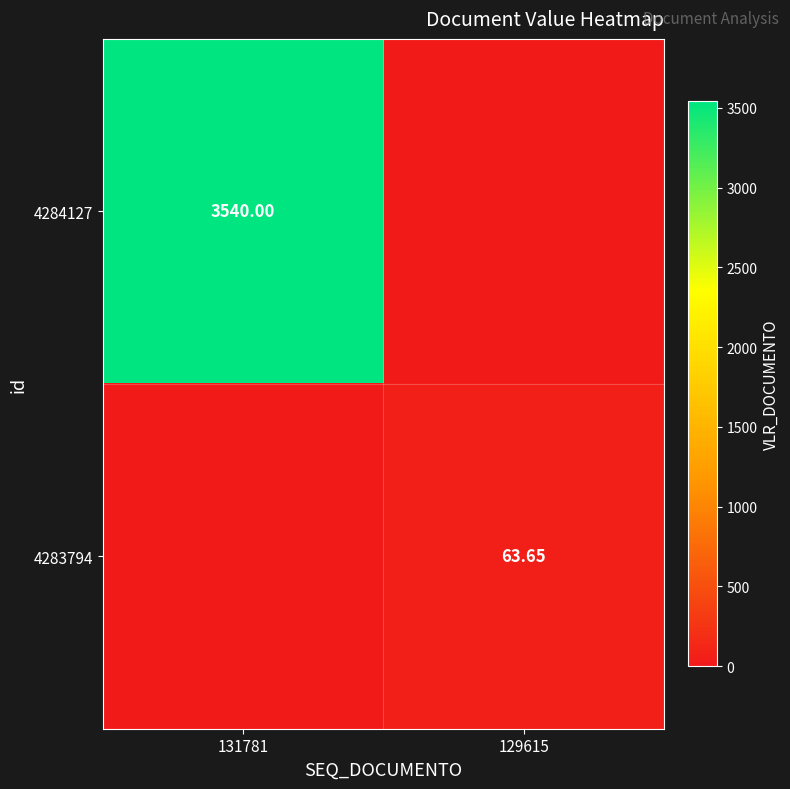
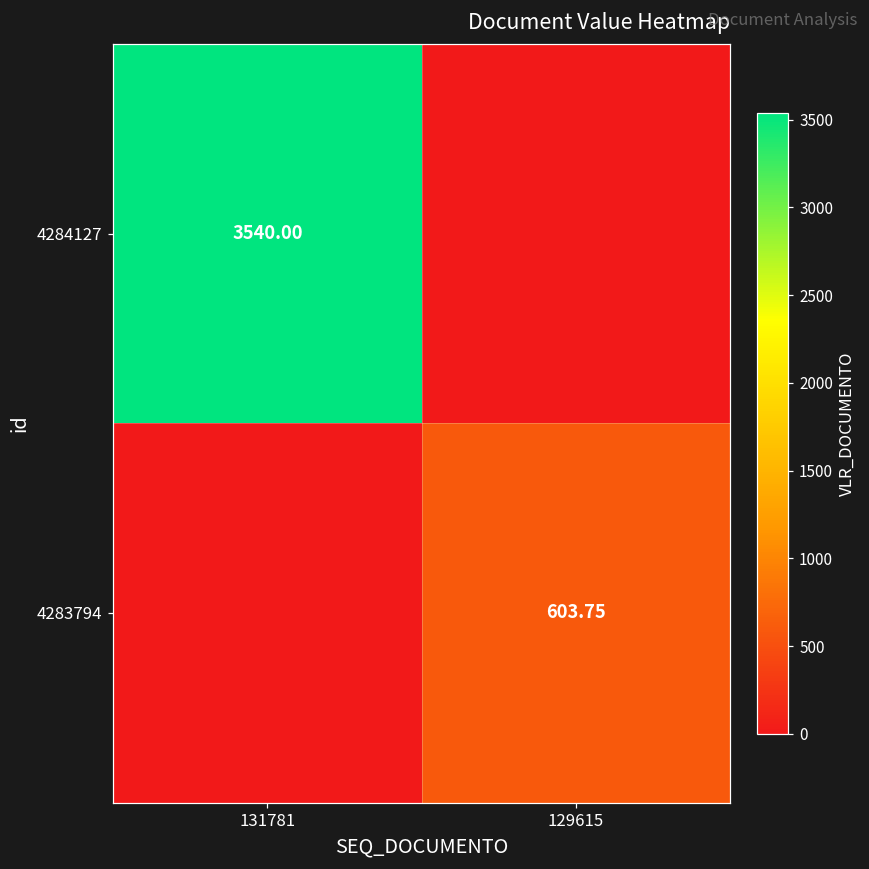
4283794, 129615: 63.65 -> 603.75
